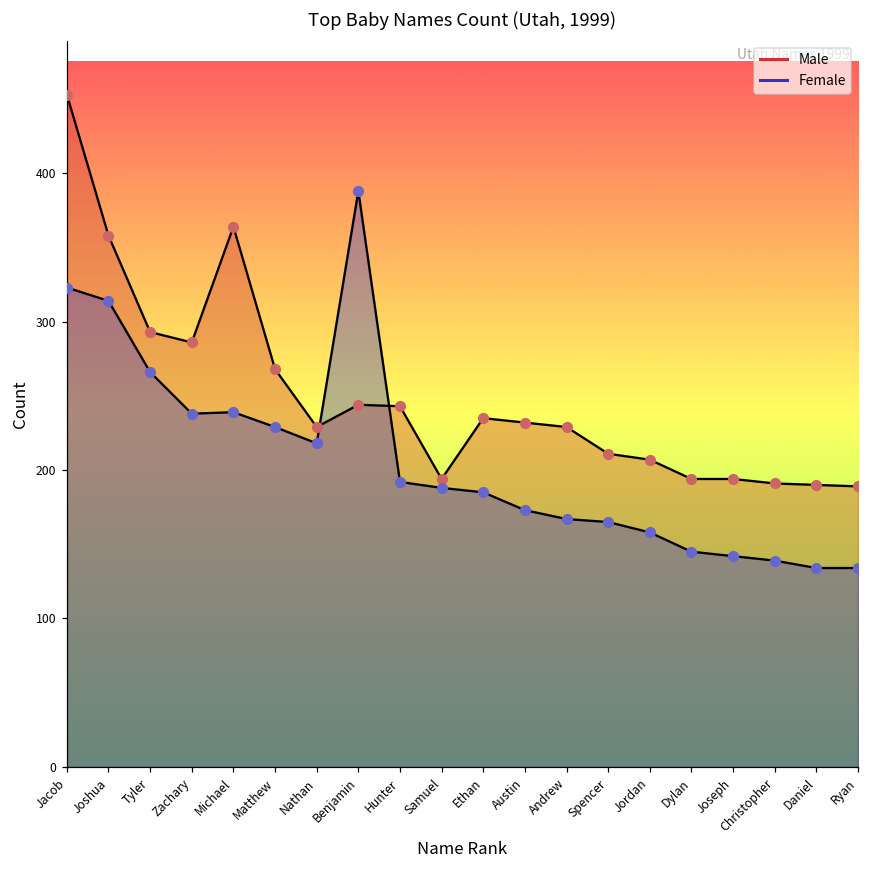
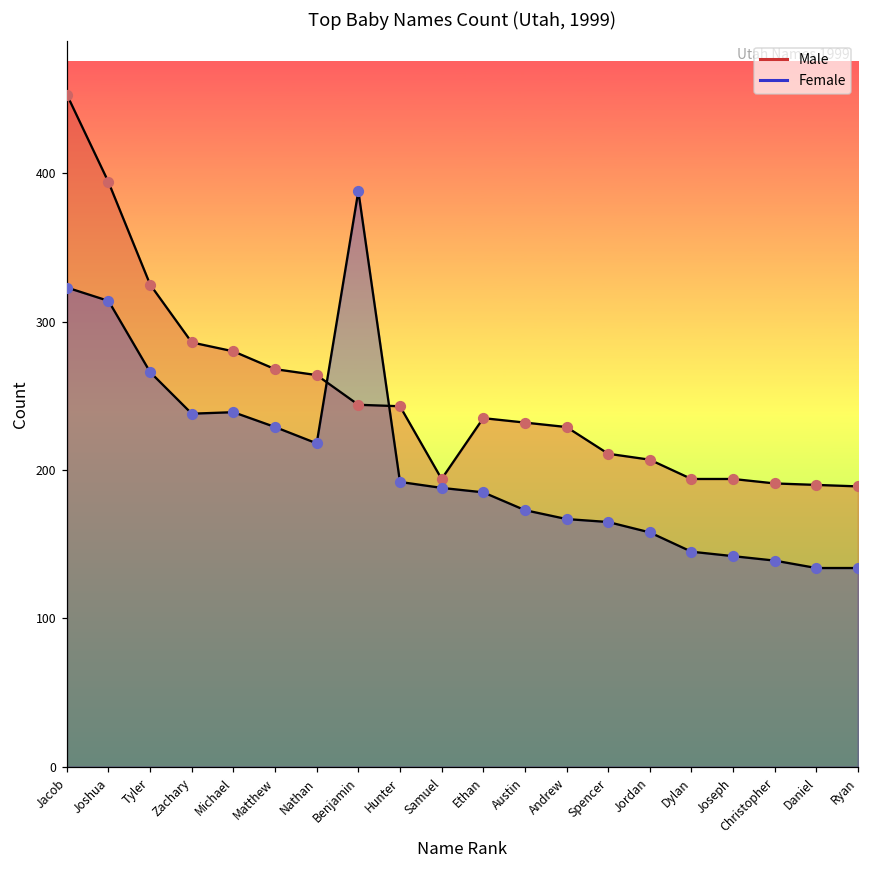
Male, Joshua: 358 -> 394
Male, Tyler: 293 -> 325
Male, Michael: 364 -> 280
Male, Nathan: 229 -> 264
